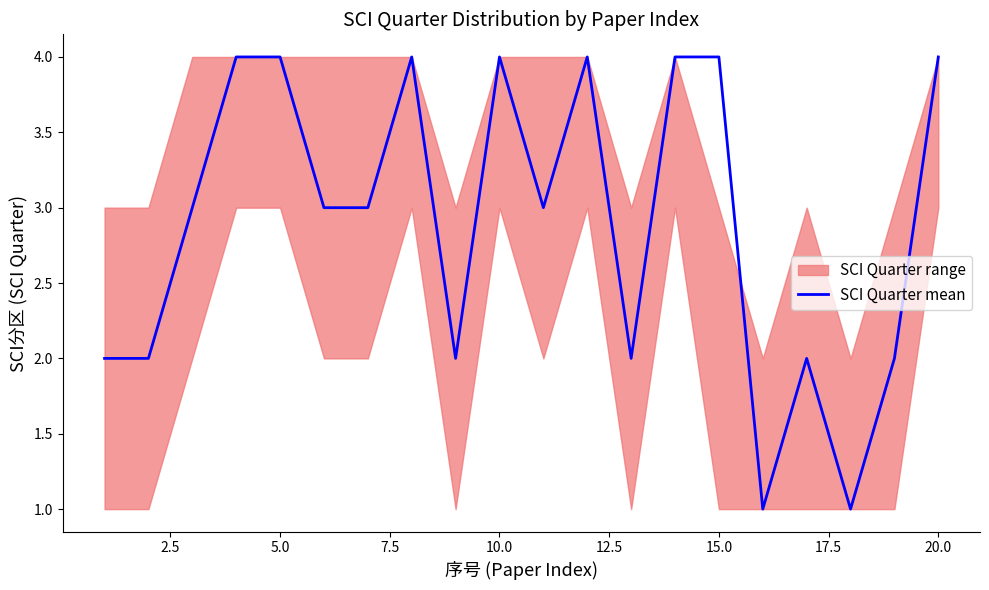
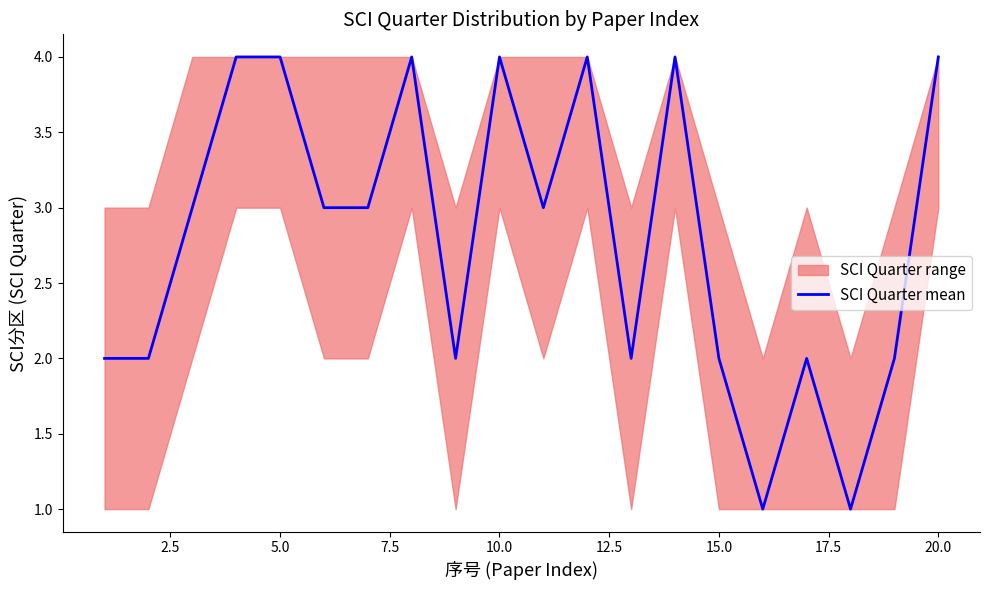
SCI Quarter mean, 15.0: 4 -> 2
